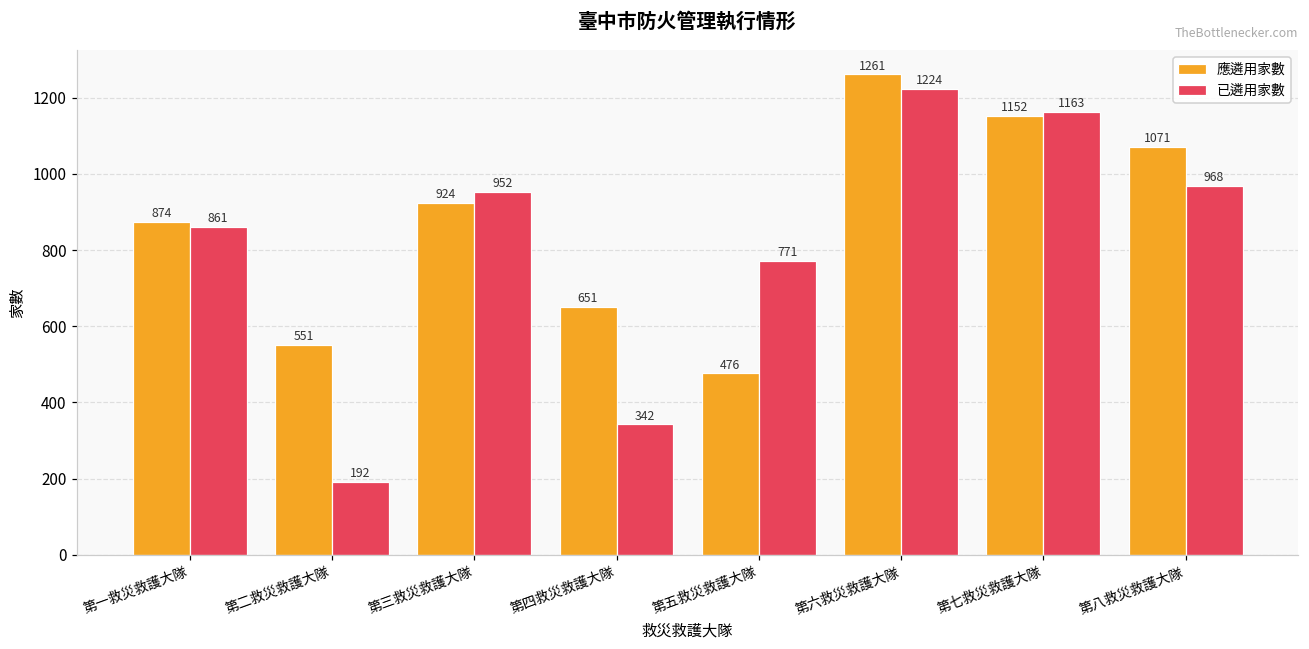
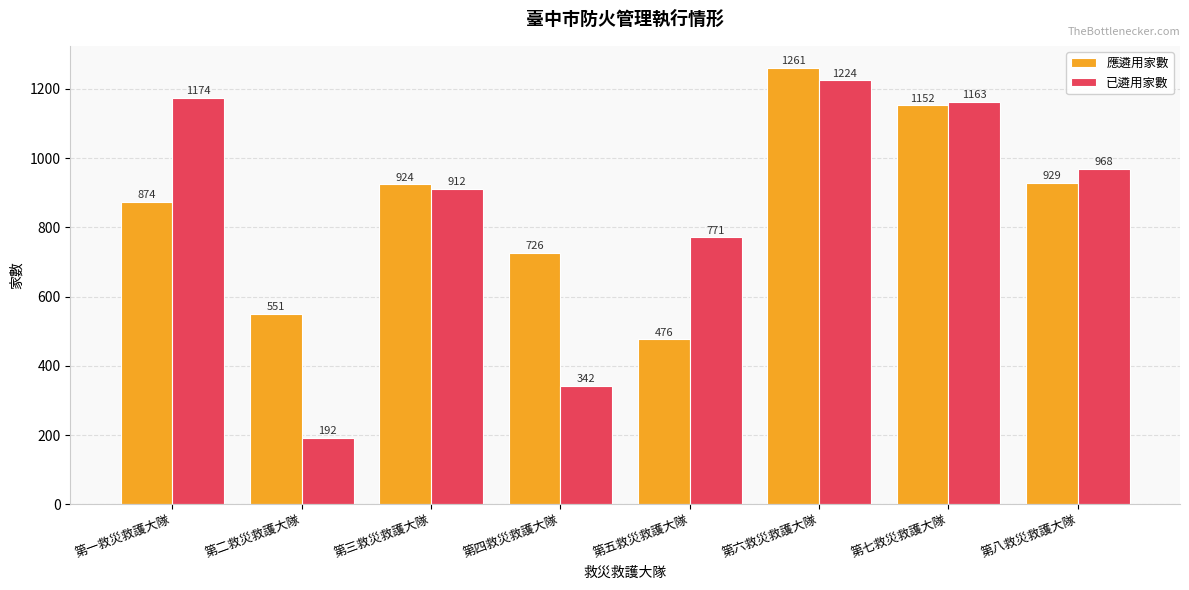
已遴用家數, 第一救災救護大隊: 861 -> 1174
已遴用家數, 第三救災救護大隊: 952 -> 912
應遴用家數, 第四救災救護大隊: 651 -> 726
應遴用家數, 第八救災救護大隊: 1071 -> 929
